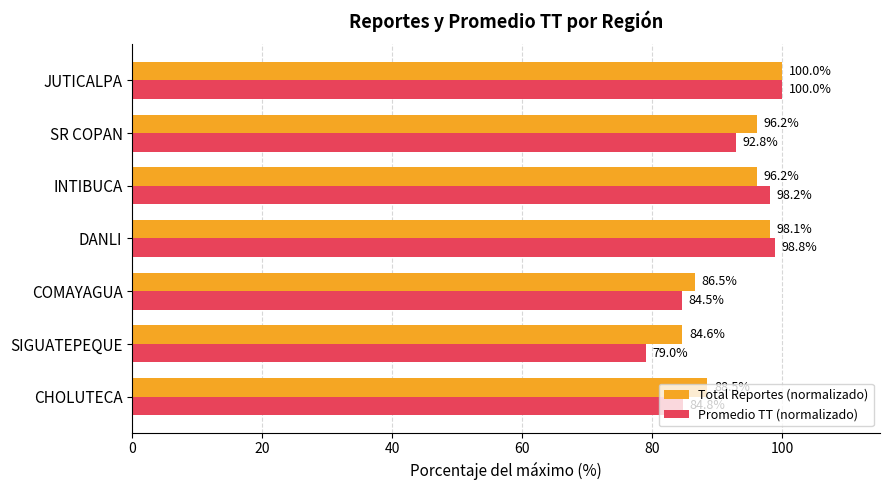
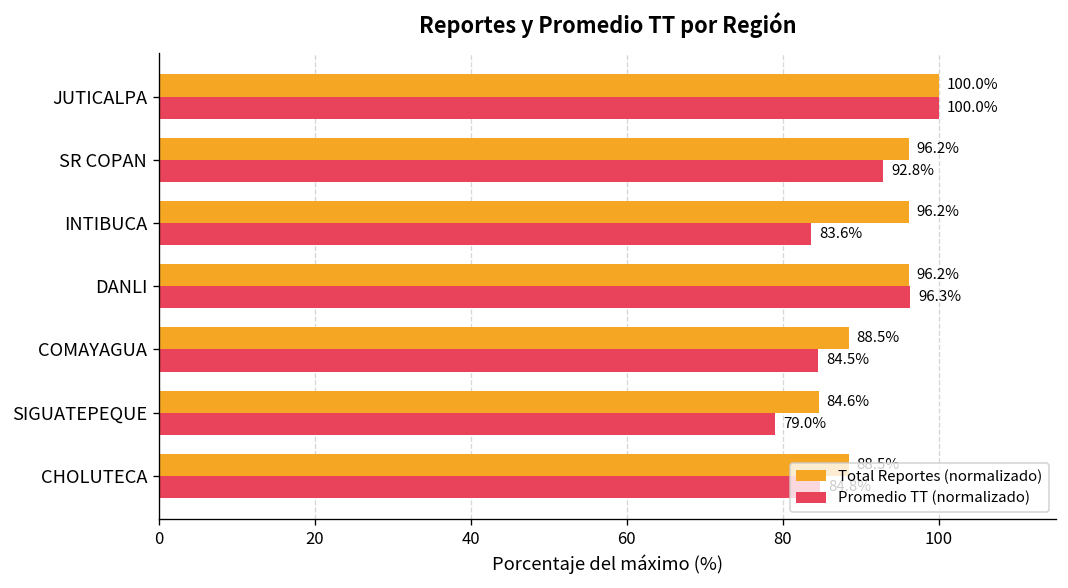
Promedio TT (normalizado), INTIBUCA: 98.2% -> 83.6%
Total Reportes (normalizado), DANLI: 98.1% -> 96.2%
Promedio TT (normalizado), DANLI: 98.8% -> 96.3%
Total Reportes (normalizado), COMAYAGUA: 86.5% -> 88.5%
